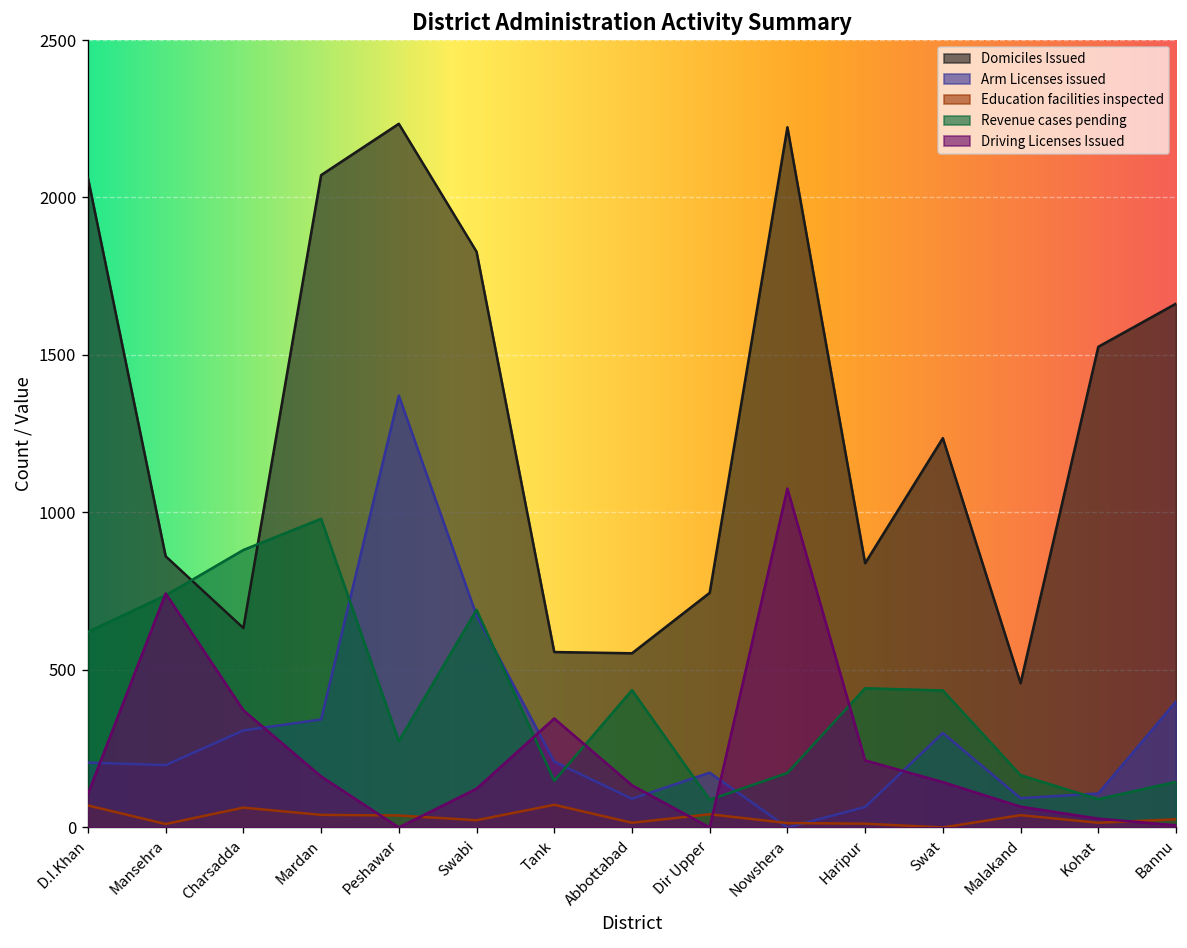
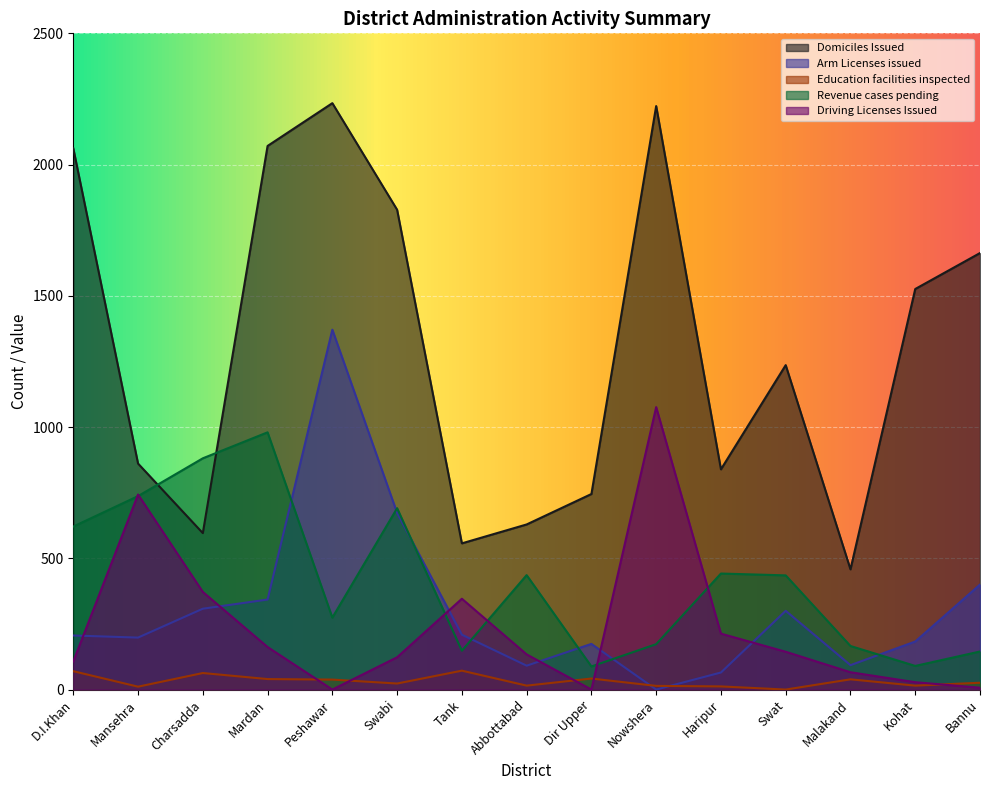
Domiciles Issued, Charsadda: 630 -> 600
Domiciles Issued, Abbottabad: 550 -> 630
Arm Licenses issued, Kohat: 110 -> 180
